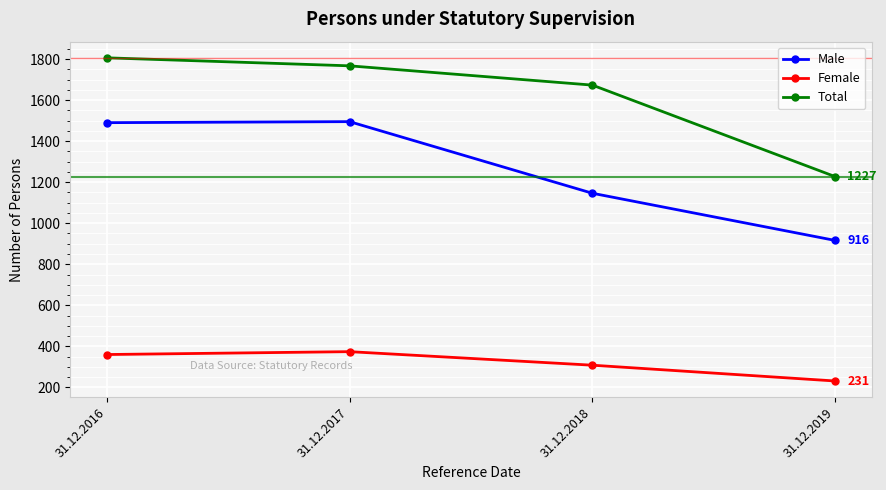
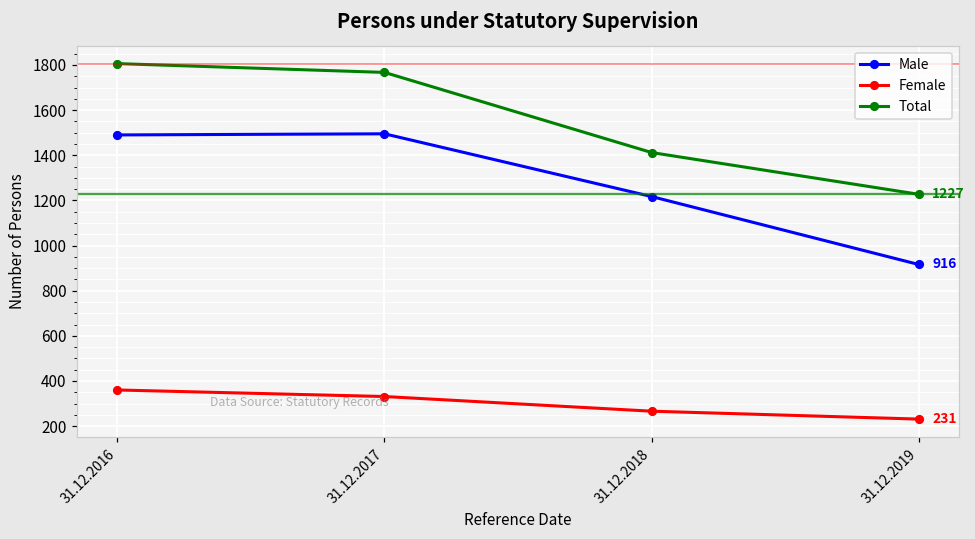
Female, 31.12.2017: 370 -> 330
Male, 31.12.2018: 1150 -> 1220
Female, 31.12.2018: 310 -> 270
Total, 31.12.2018: 1670 -> 1410
